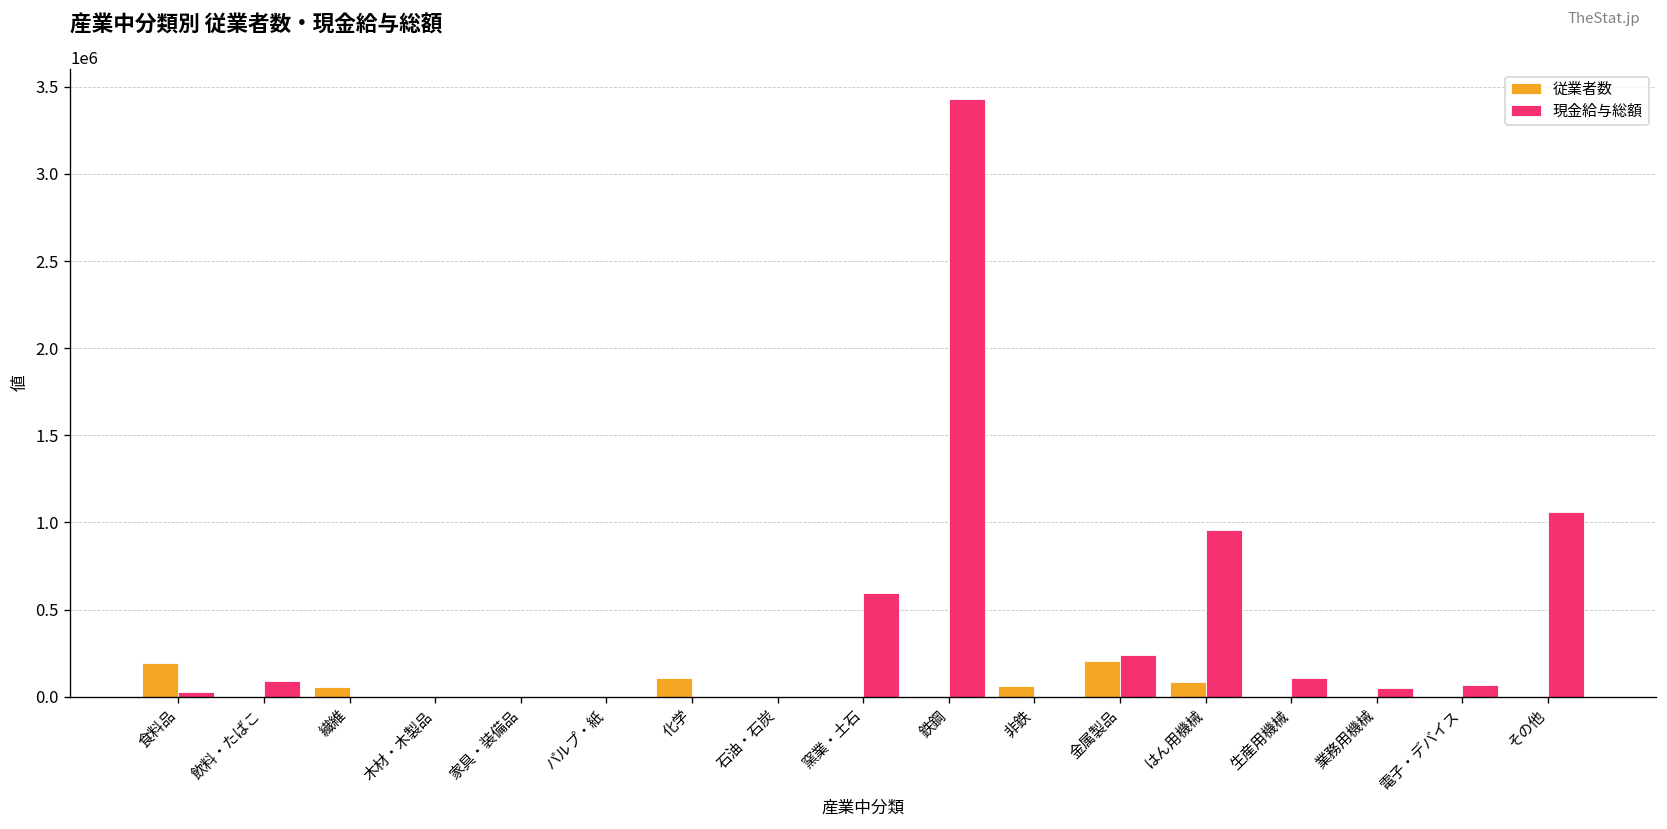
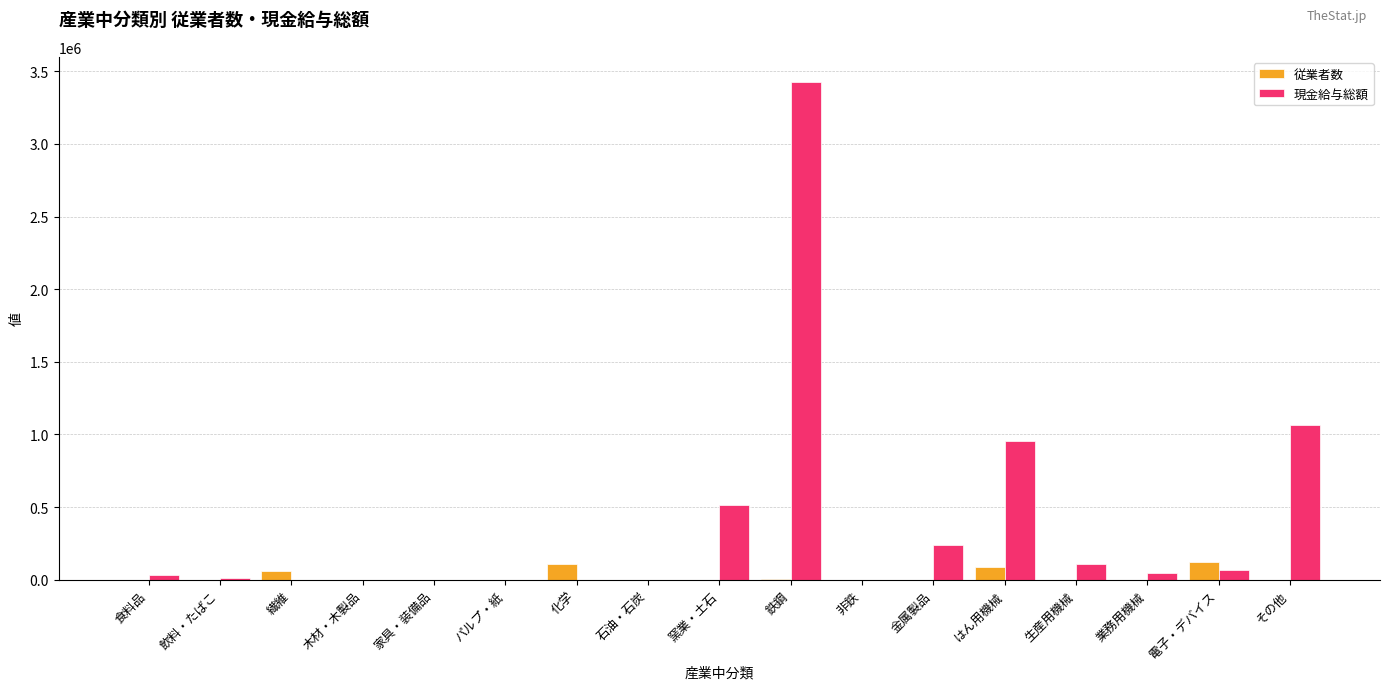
従業者数, 食料品: 190000 -> 0
現金給与総額, 飲料・たばこ: 90000 -> 10000
現金給与総額, 窯業・土石: 590000 -> 520000
従業者数, 非鉄: 60000 -> 0
従業者数, 金属製品: 200000 -> 0
従業者数, 電子・デバイス: 0 -> 120000
